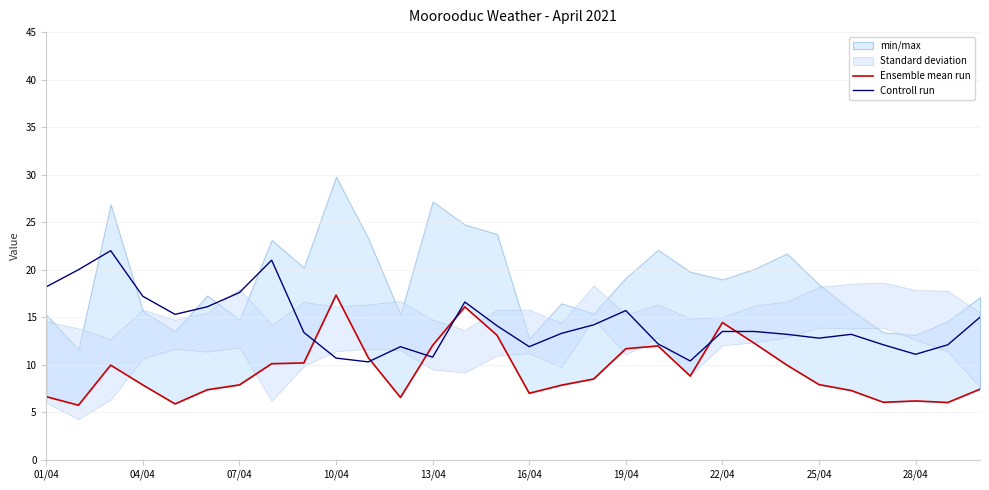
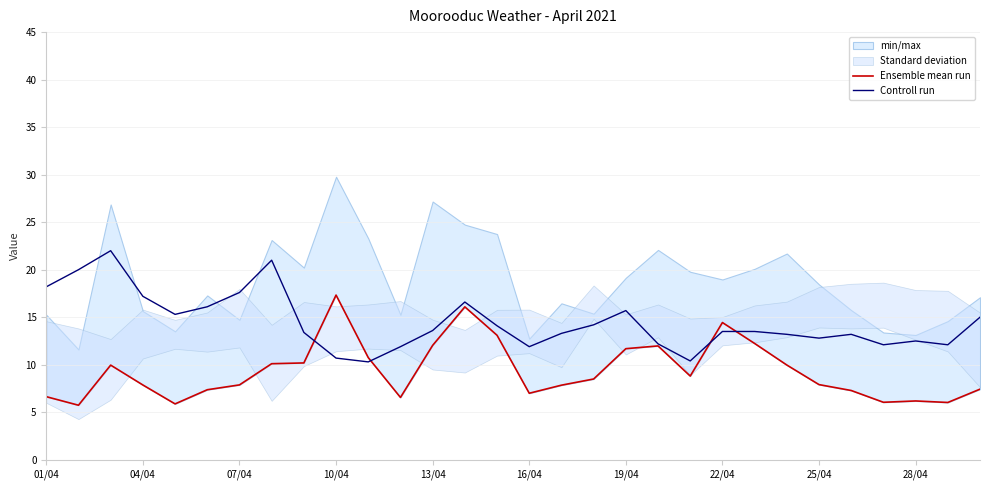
Controll run, 13/04: 11 -> 14
Controll run, 28/04: 11 -> 13
